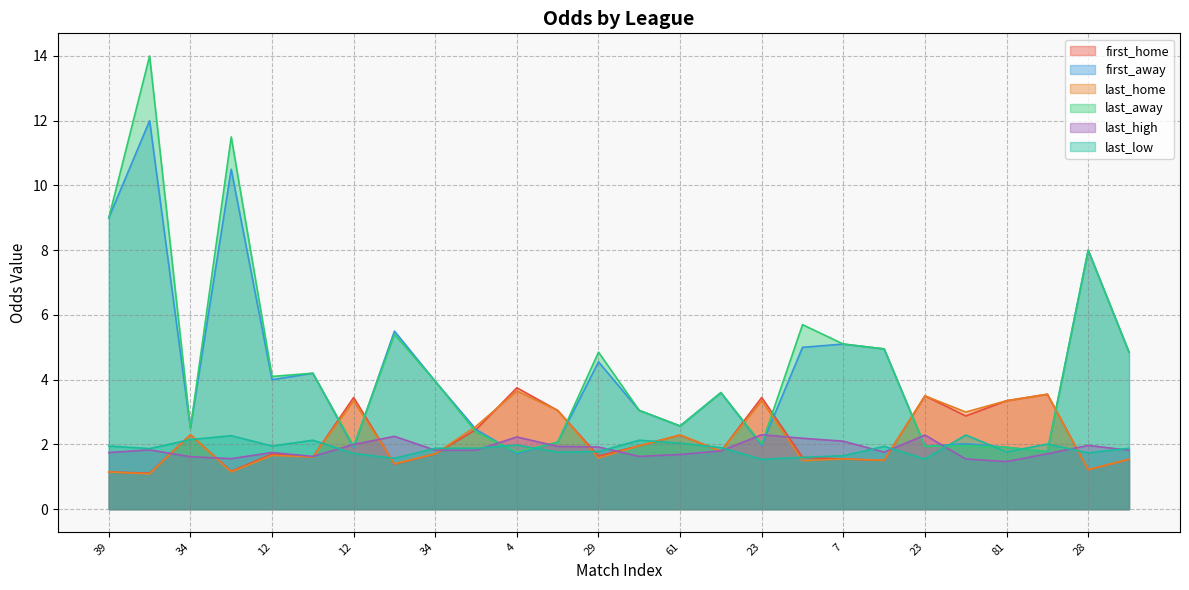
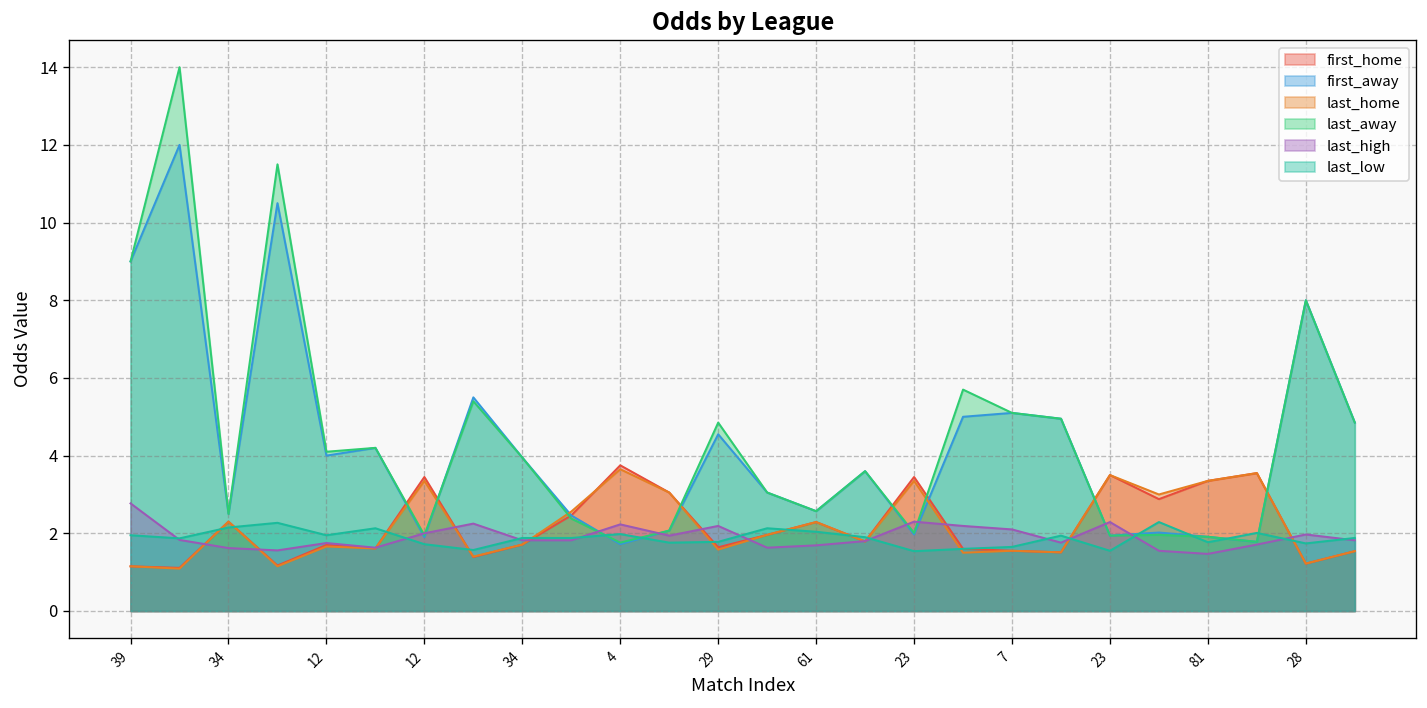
last_high, 39: 1.8 -> 2.8
last_high, 29: 1.9 -> 2.2
